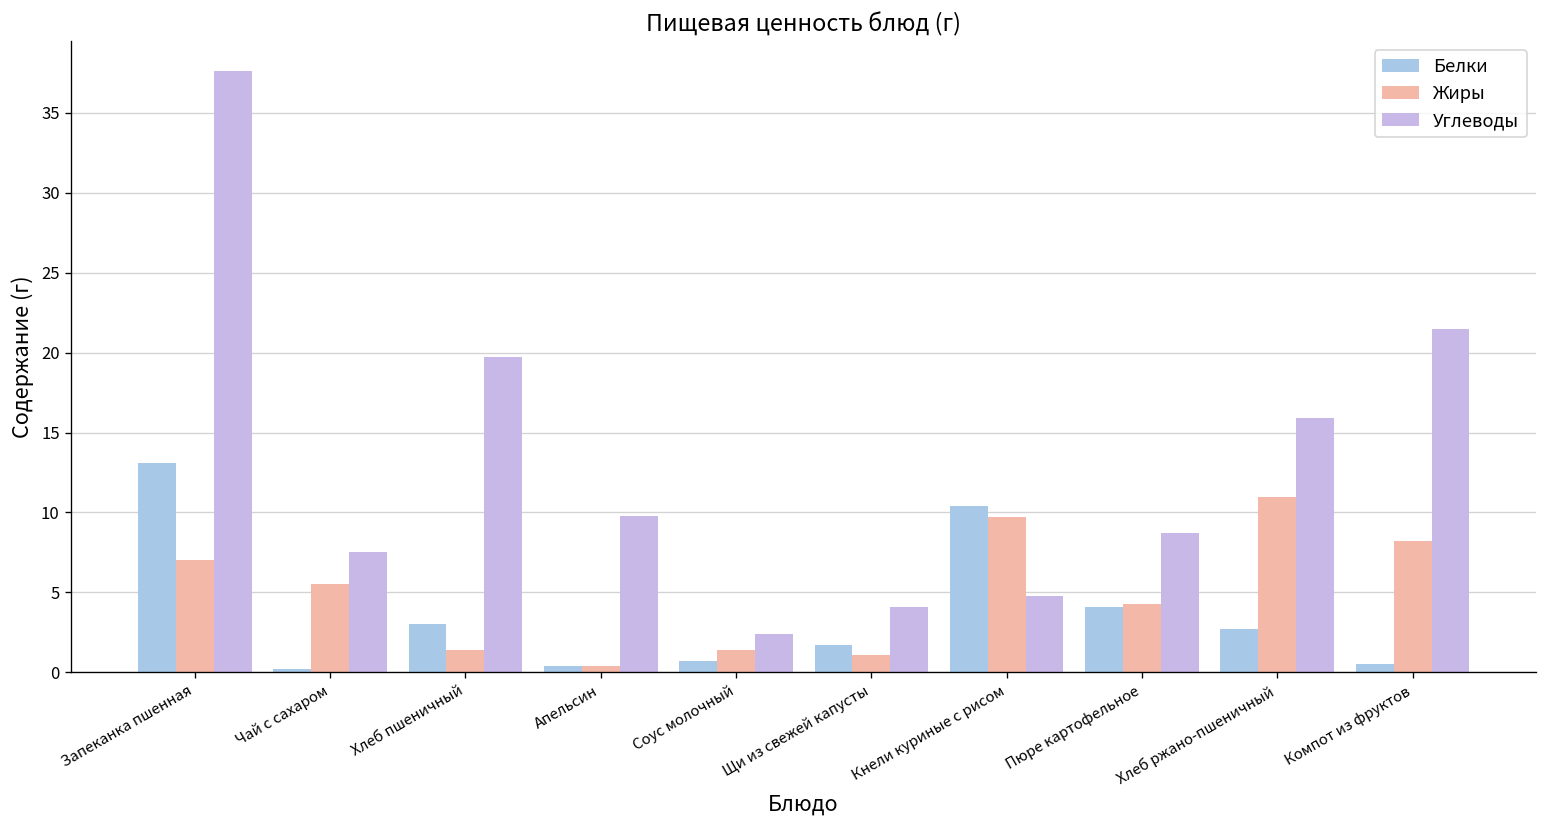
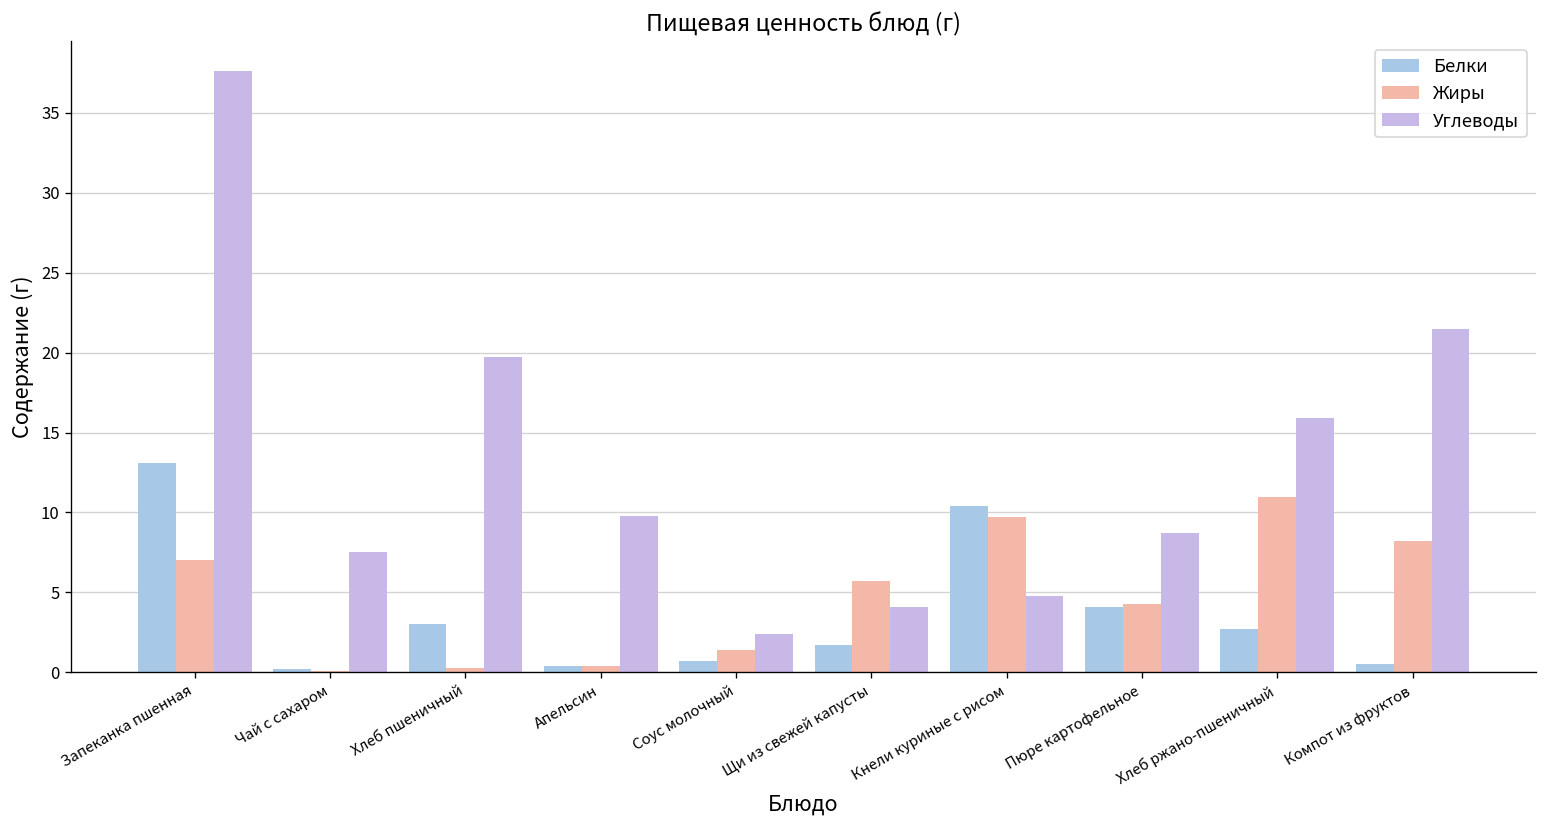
Жиры, Чай с сахаром: 5.5 -> 0.1
Жиры, Хлеб пшеничный: 1.4 -> 0.3
Жиры, Щи из свежей капусты: 1.1 -> 5.7
